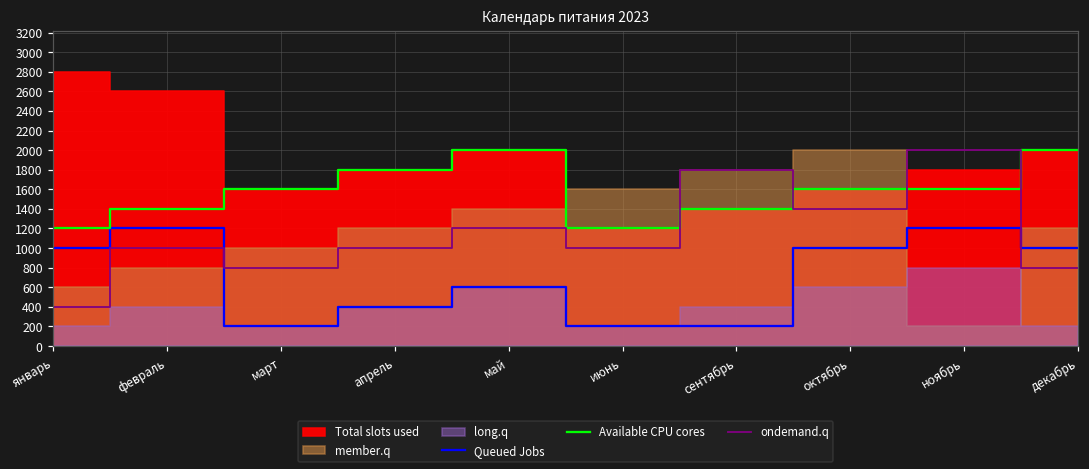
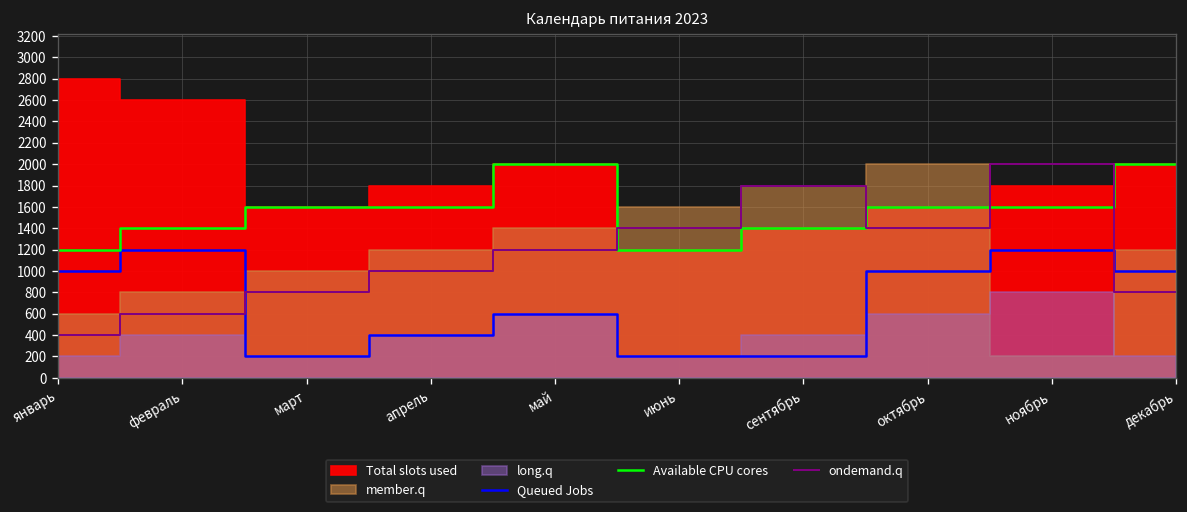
ondemand.q, февраль: 1000 -> 600
Available CPU cores, апрель: 1800 -> 1600
ondemand.q, июнь: 1000 -> 1400
